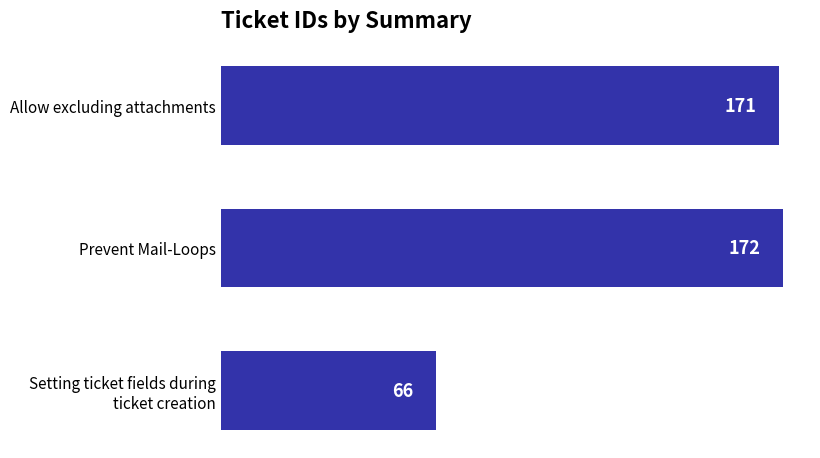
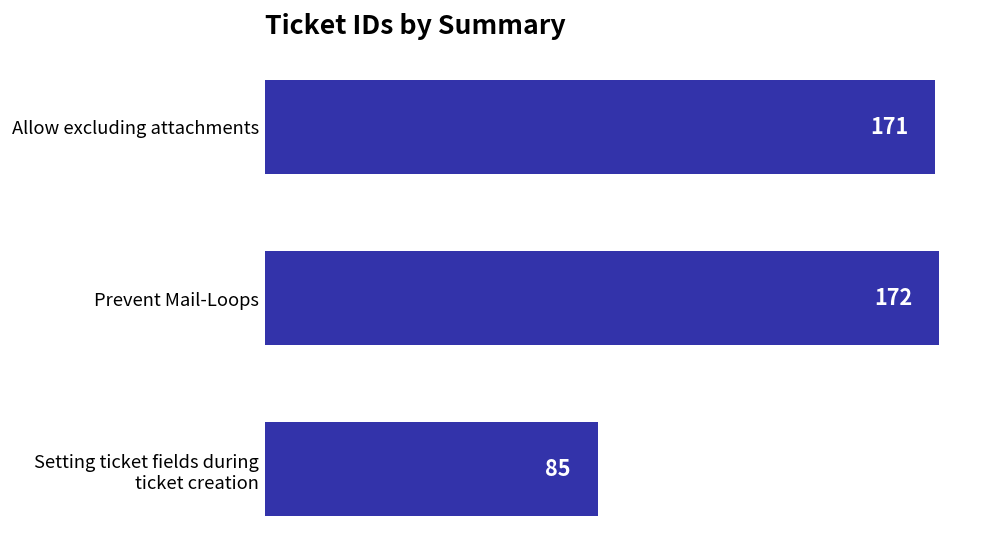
Setting ticket fields during ticket creation: 66 -> 85
